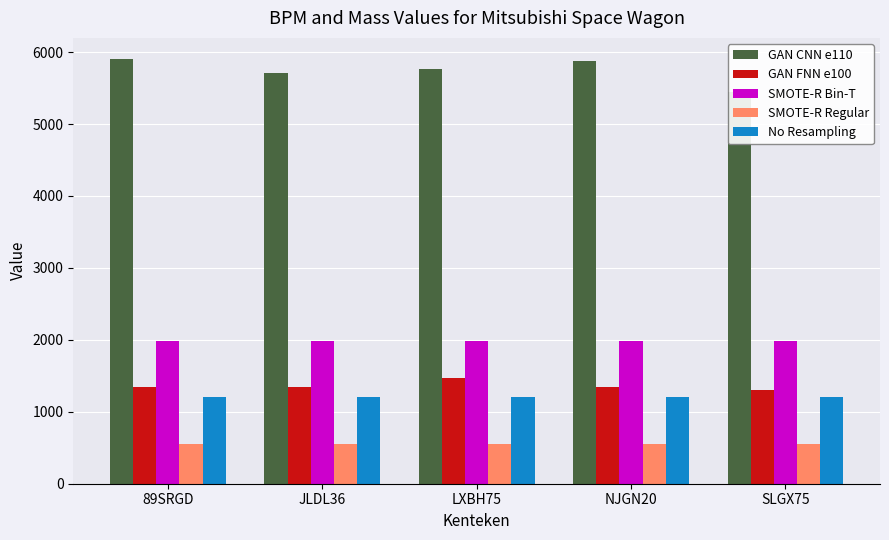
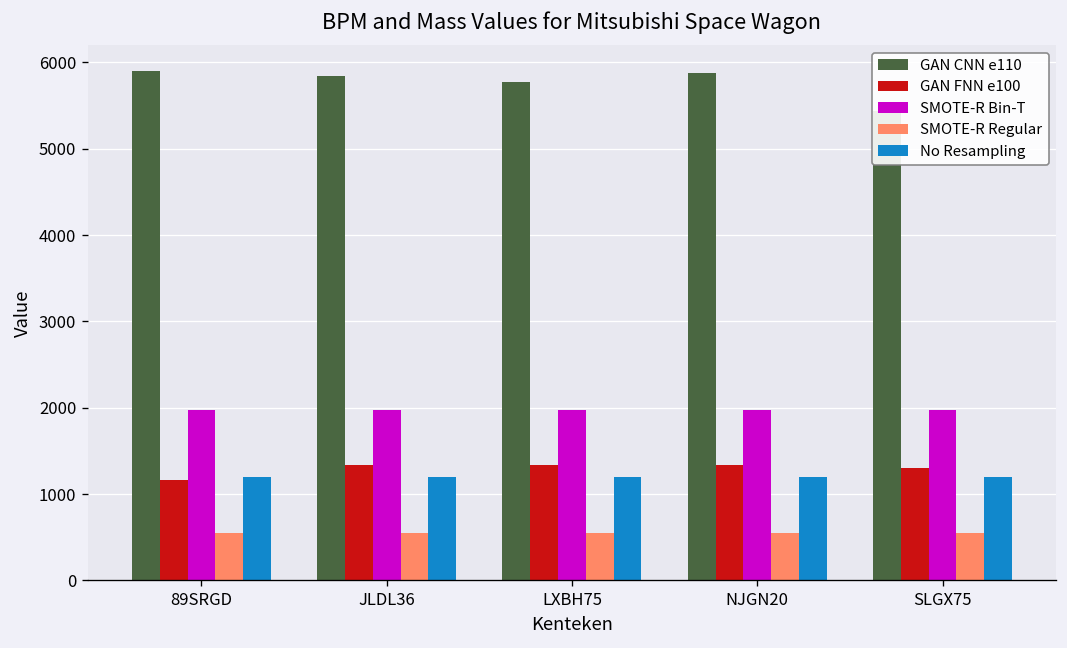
GAN FNN e100, 89SRGD: 1300 -> 1200
GAN CNN e110, JLDL36: 5700 -> 5800
GAN FNN e100, LXBH75: 1500 -> 1300
